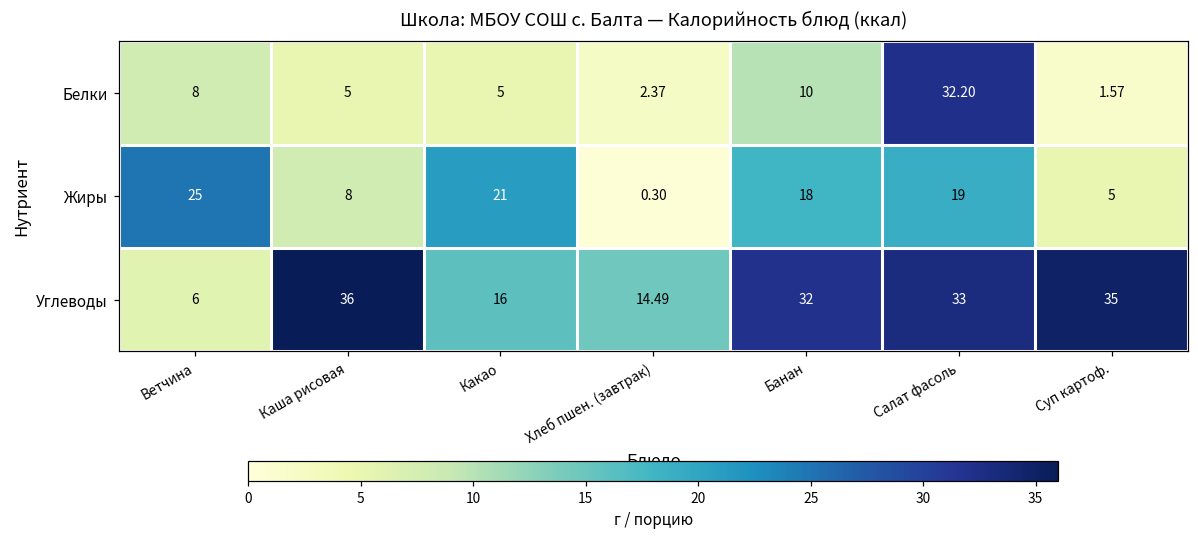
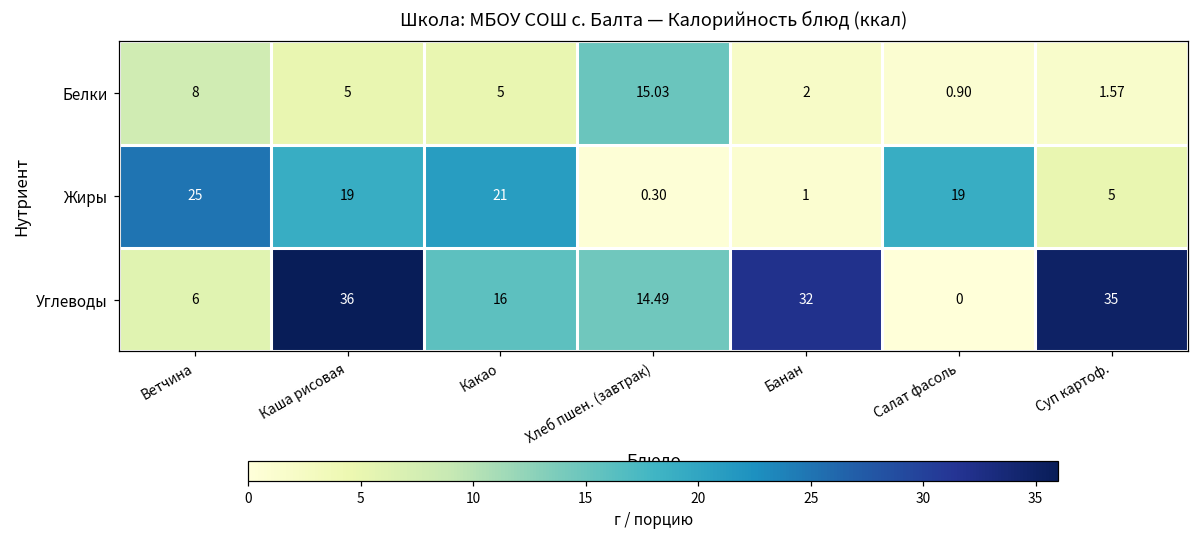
Белки, Хлеб пшен. (завтрак): 2.37 -> 15.03
Белки, Банан: 10 -> 2
Белки, Салат фасоль: 32.20 -> 0.90
Жиры, Каша рисовая: 8 -> 19
Жиры, Банан: 18 -> 1
Углеводы, Салат фасоль: 33 -> 0
